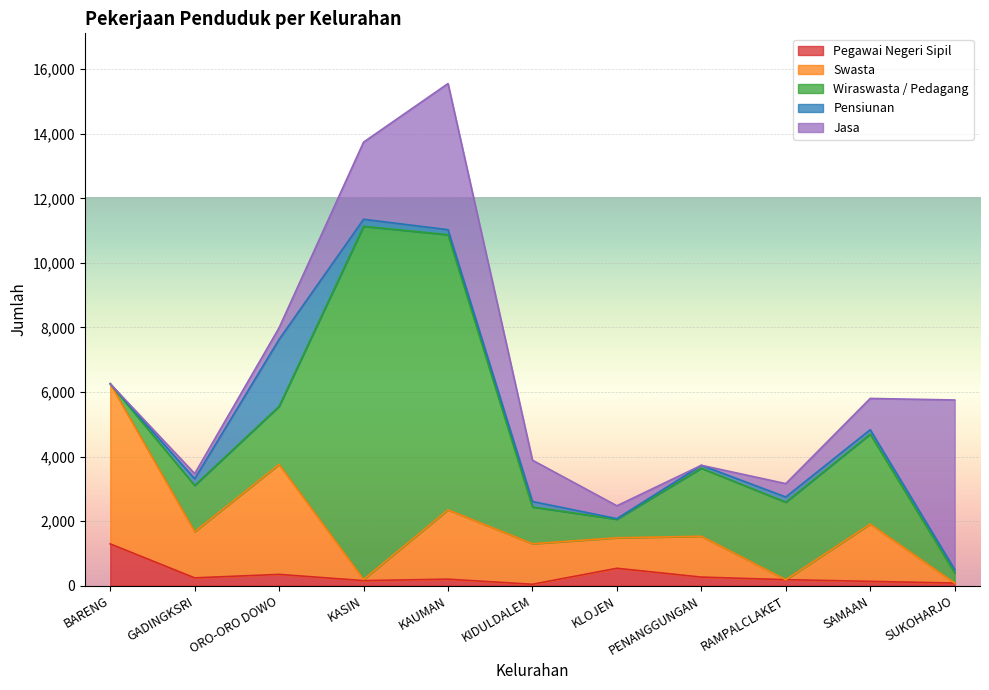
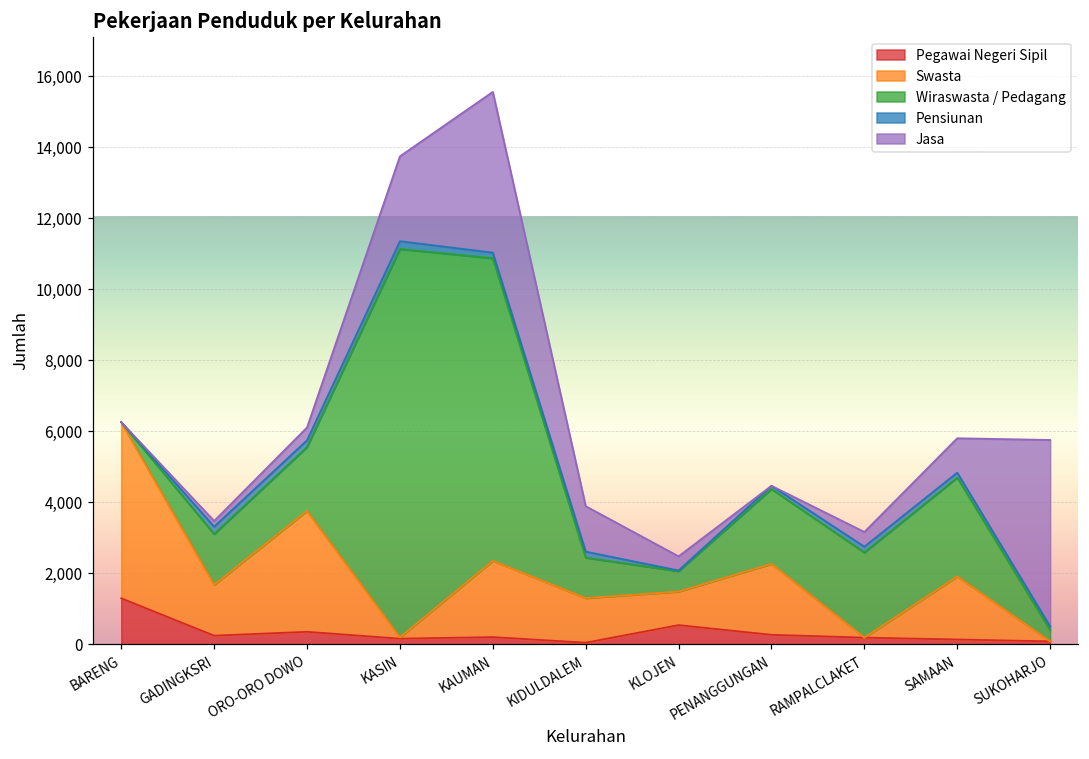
Pensiunan, ORO-ORO DOWO: 2,100 -> 200
Swasta, PENANGGUNGAN: 1,300 -> 2,000
